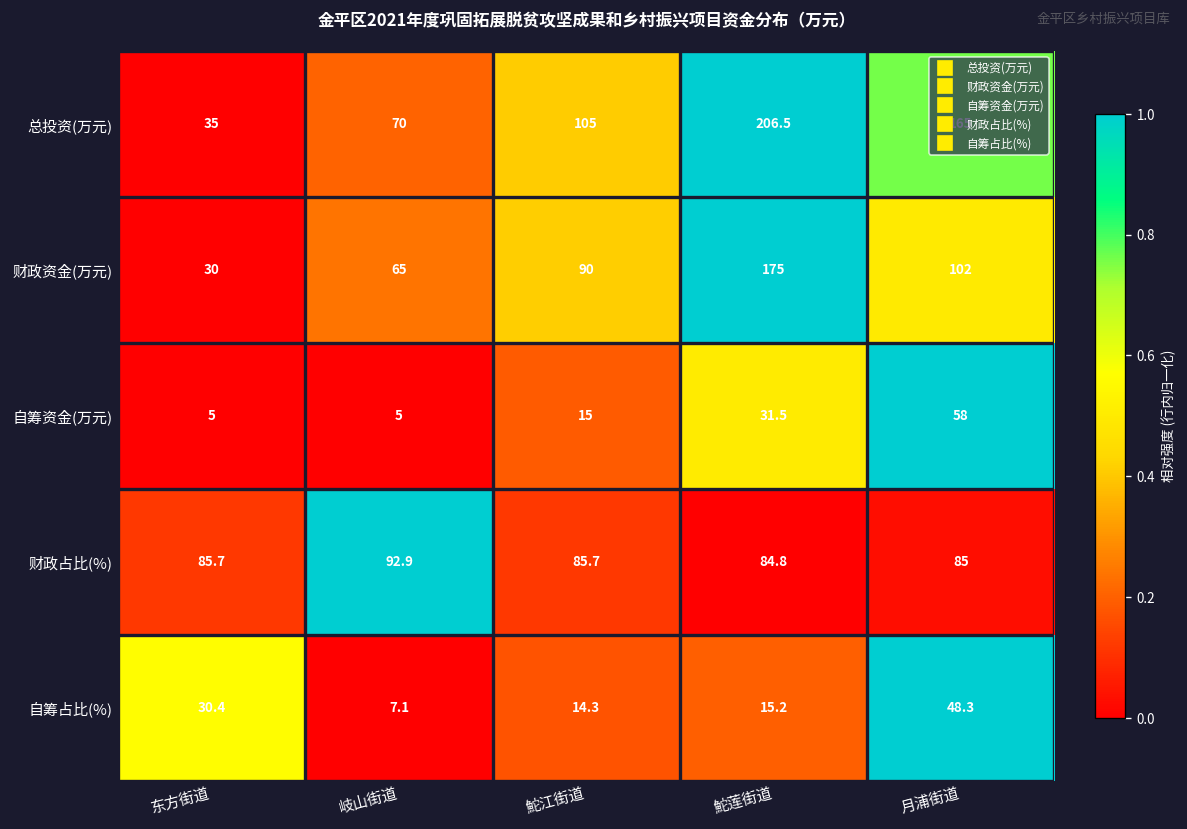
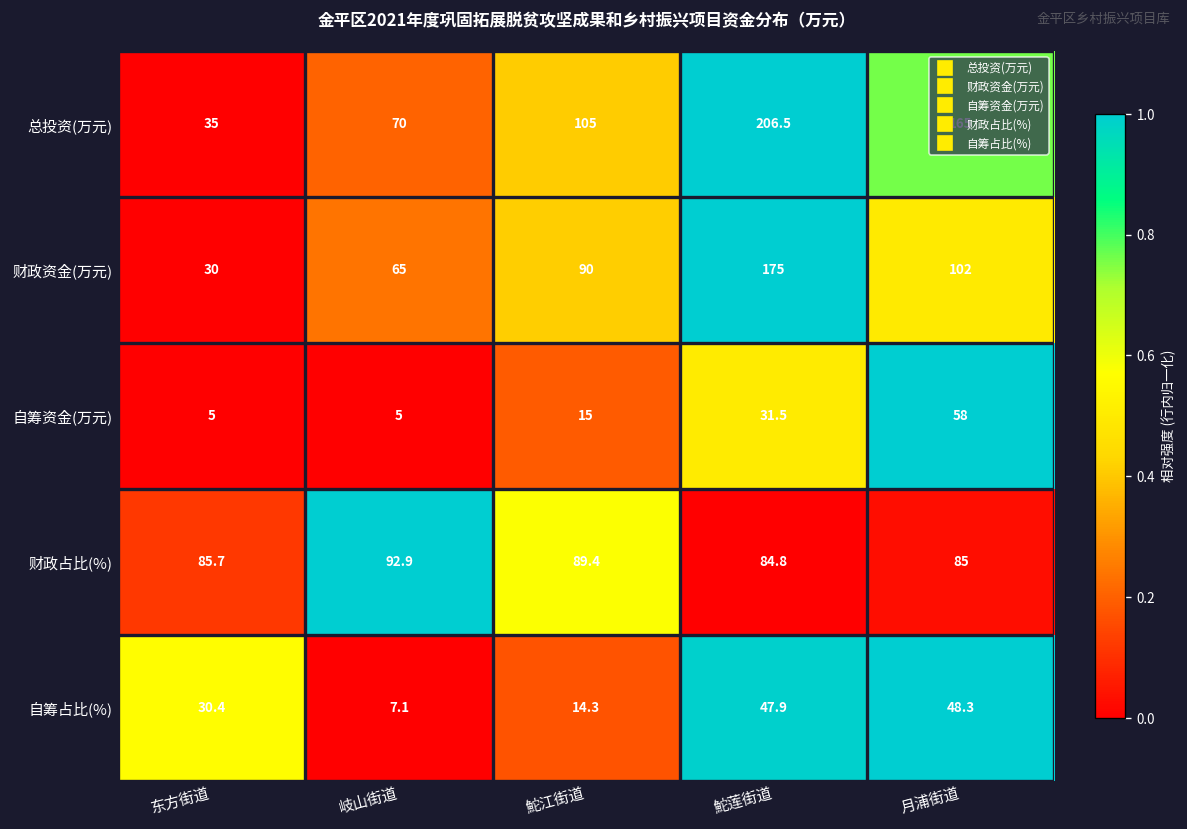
财政占比(%), 鮀江街道: 85.7 -> 89.4
自筹占比(%), 鮀莲街道: 15.2 -> 47.9
